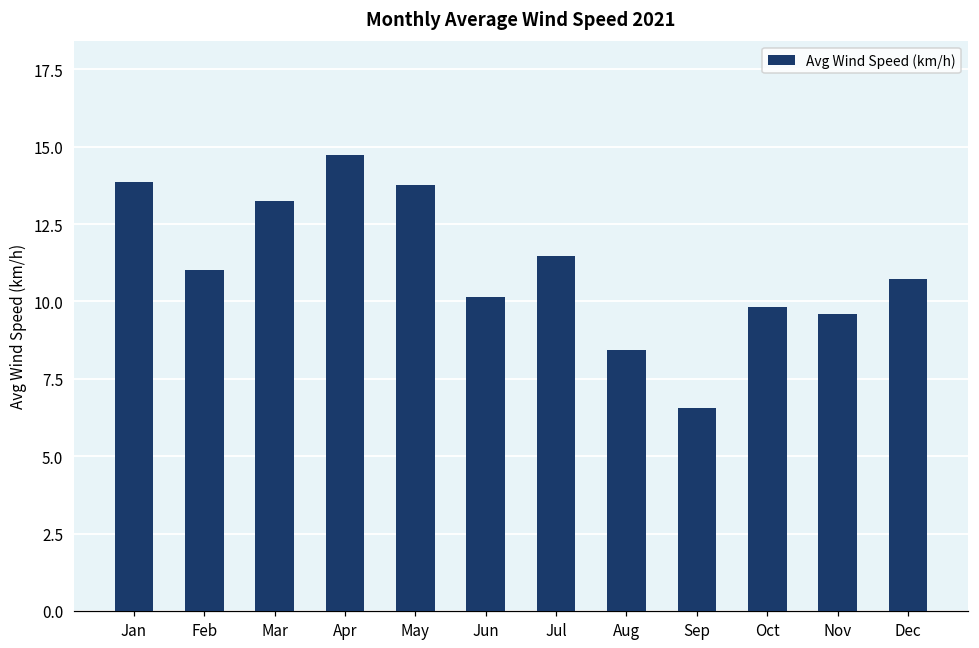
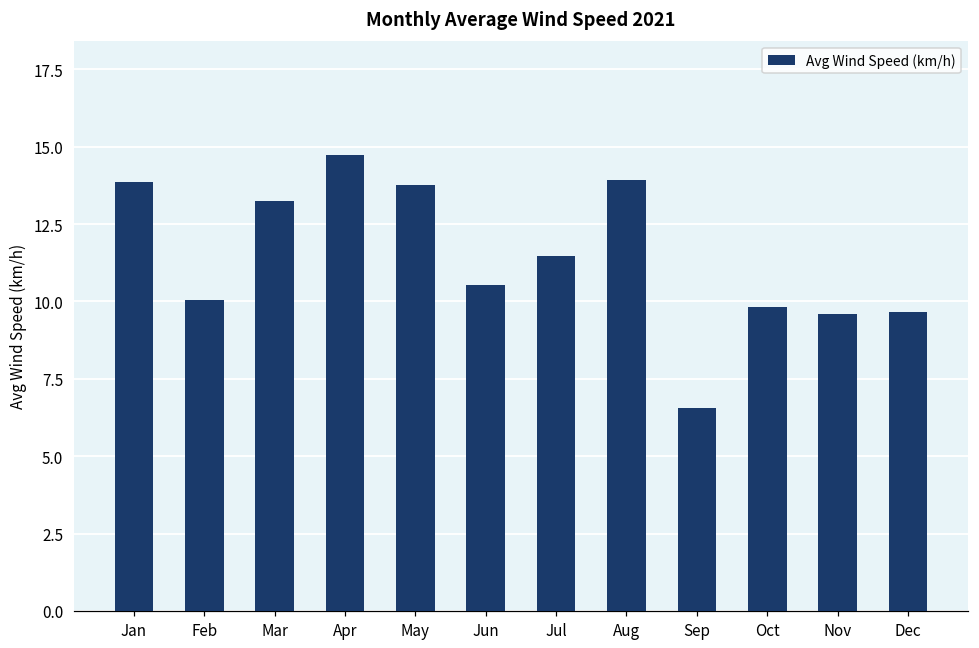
Feb: 11.0 -> 10.1
Jun: 10.1 -> 10.5
Aug: 8.4 -> 13.9
Dec: 10.7 -> 9.7
